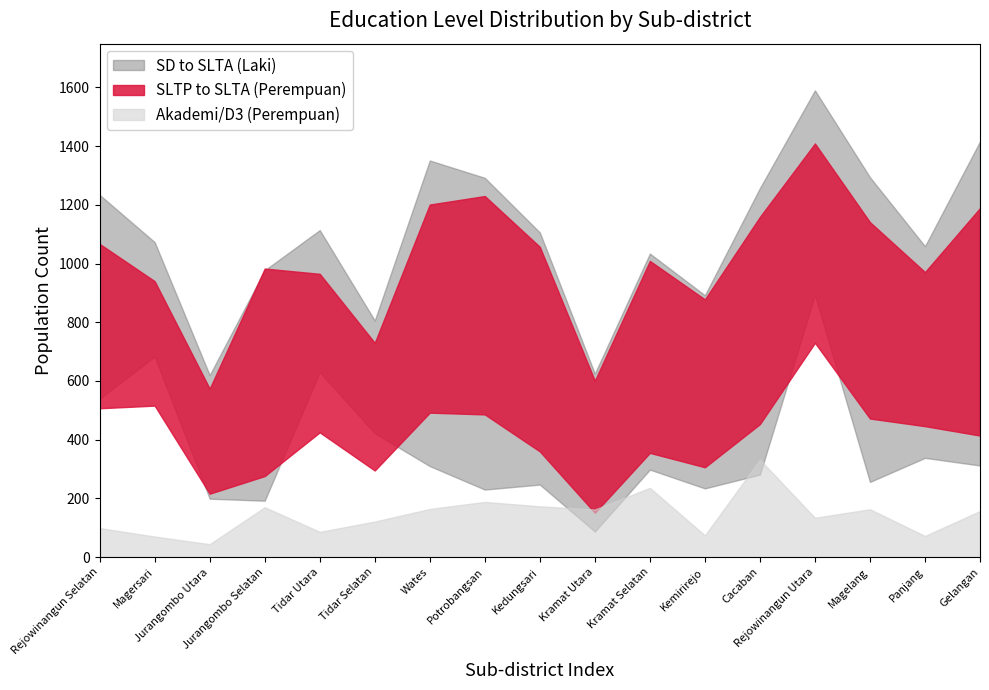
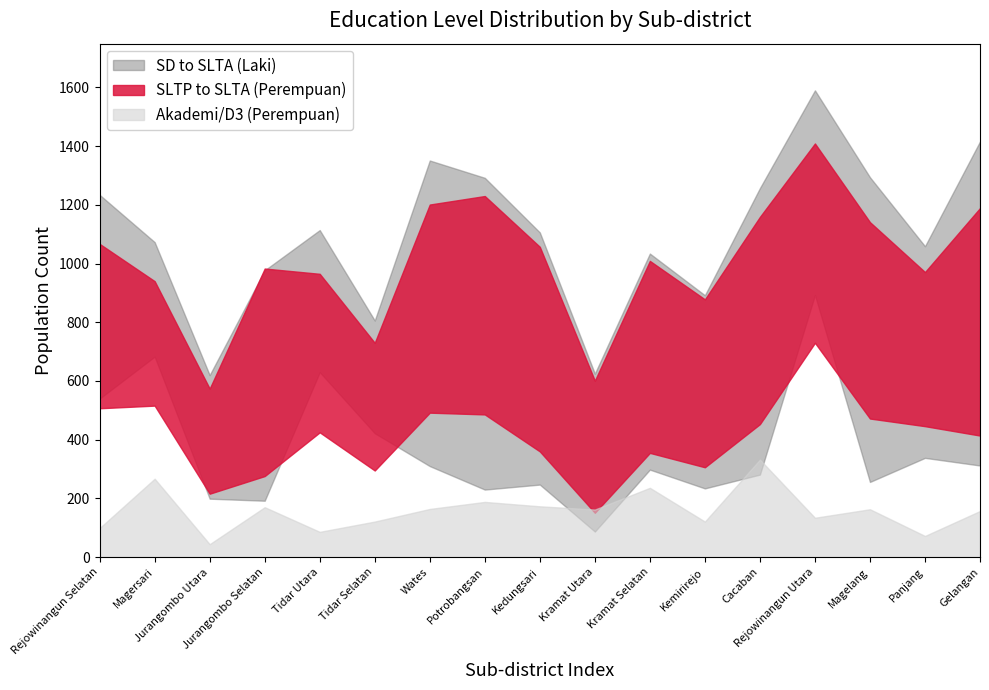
Akademi/D3 (Perempuan), Magersari: 70 -> 270
Akademi/D3 (Perempuan), Kemirirejo: 70 -> 120
